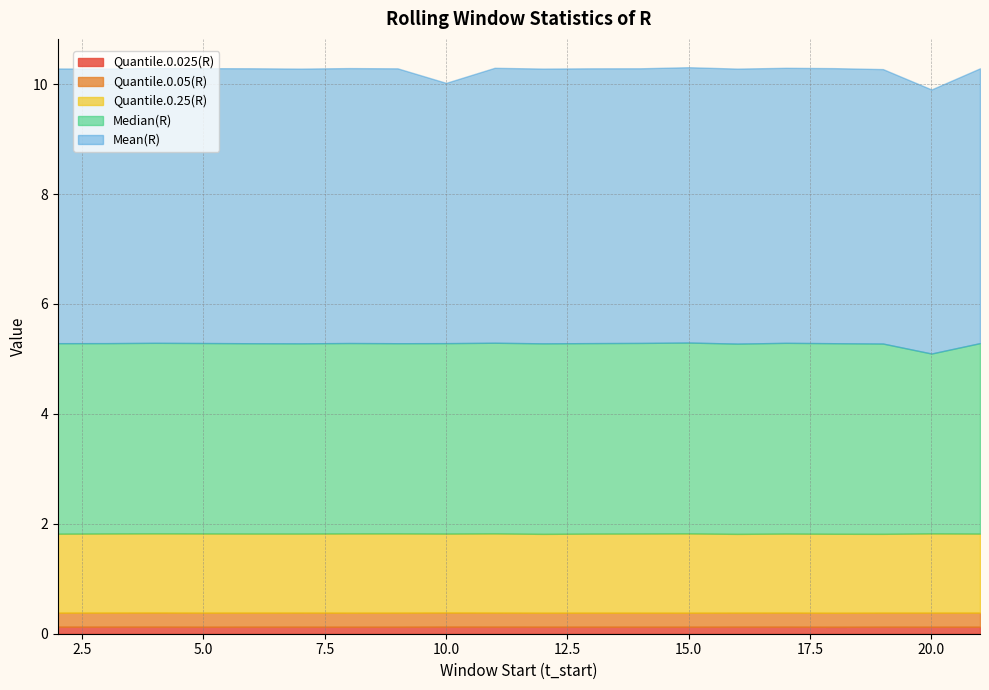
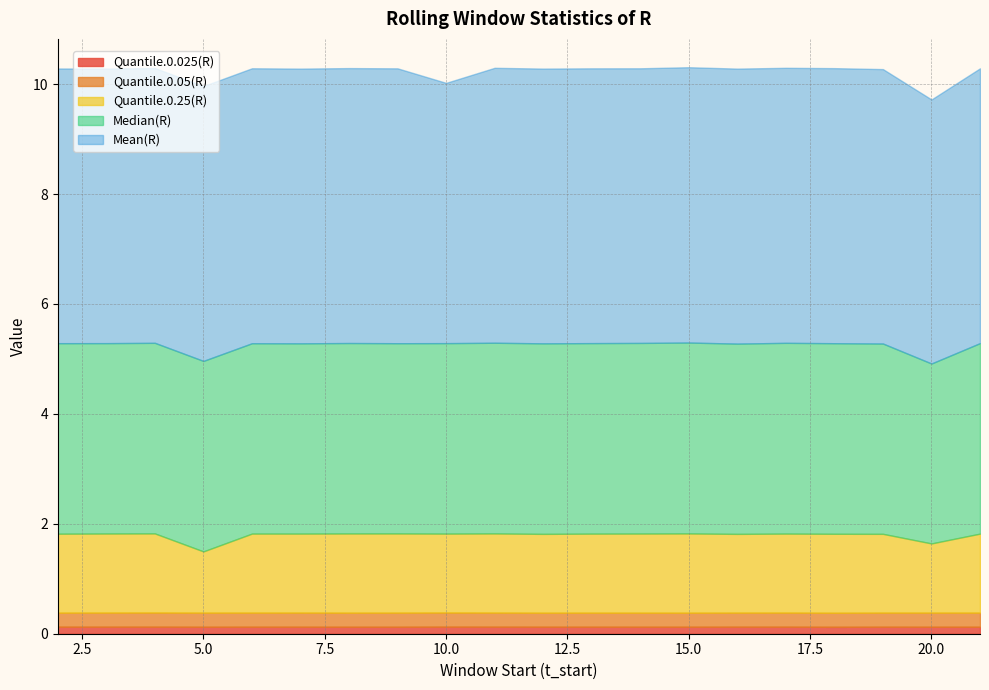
Quantile.0.25(R), 5.0: 1.4 -> 1.1
Quantile.0.25(R), 20.0: 1.4 -> 1.3
